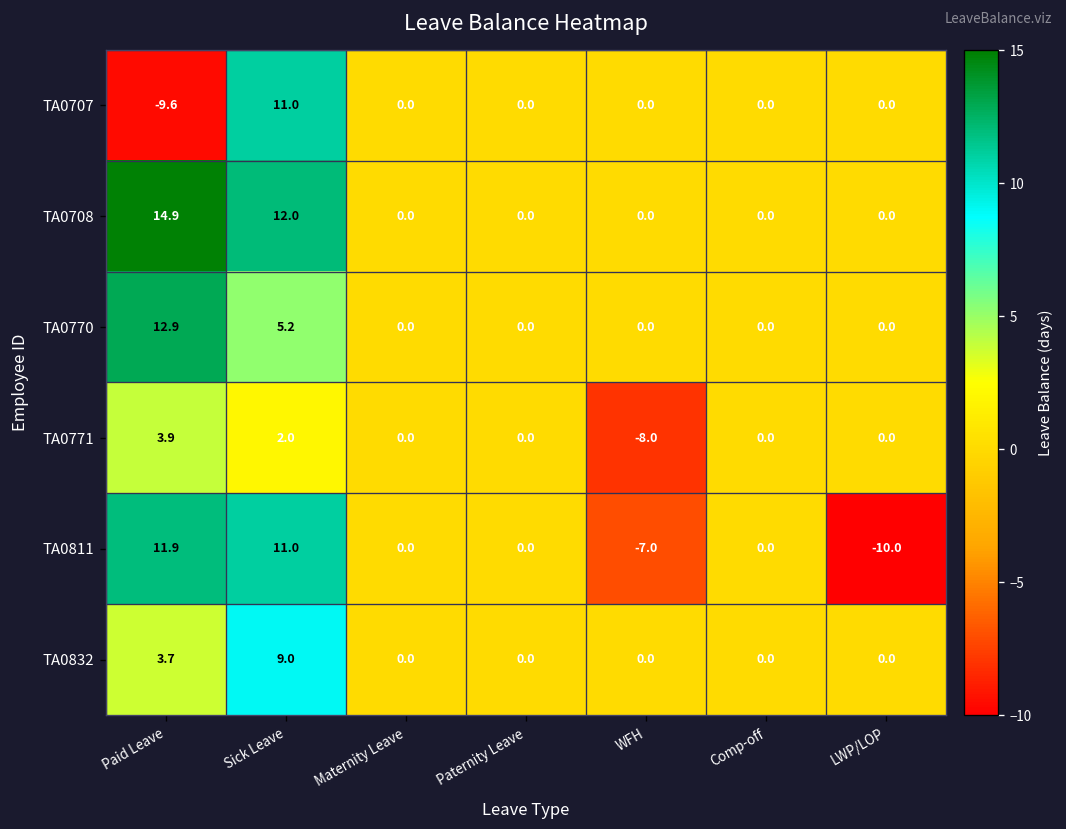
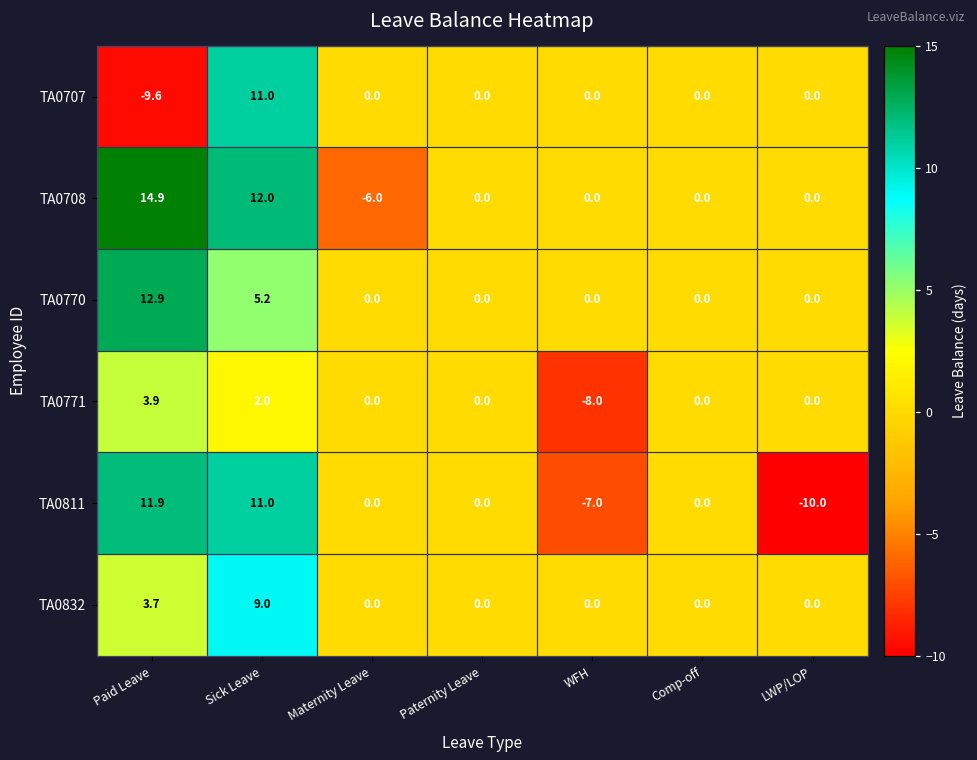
TA0708, Maternity Leave: 0.0 -> -6.0
